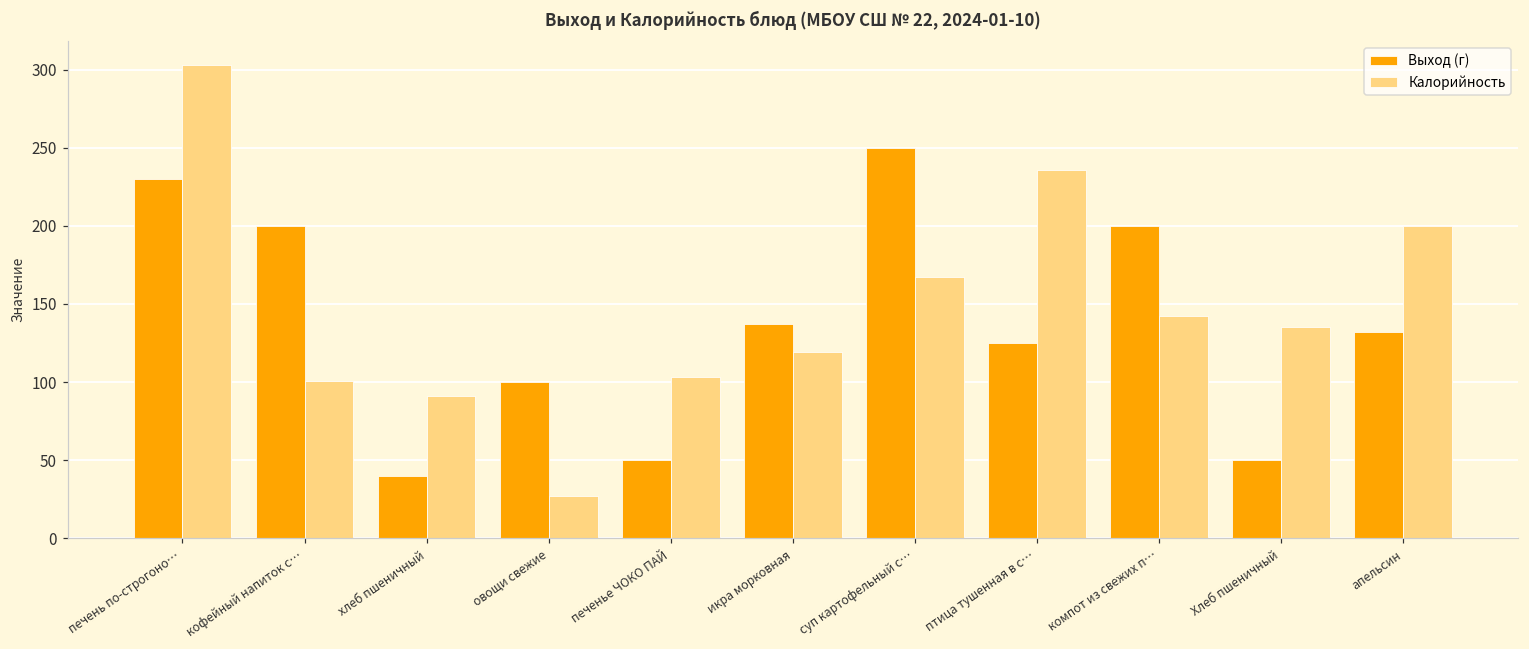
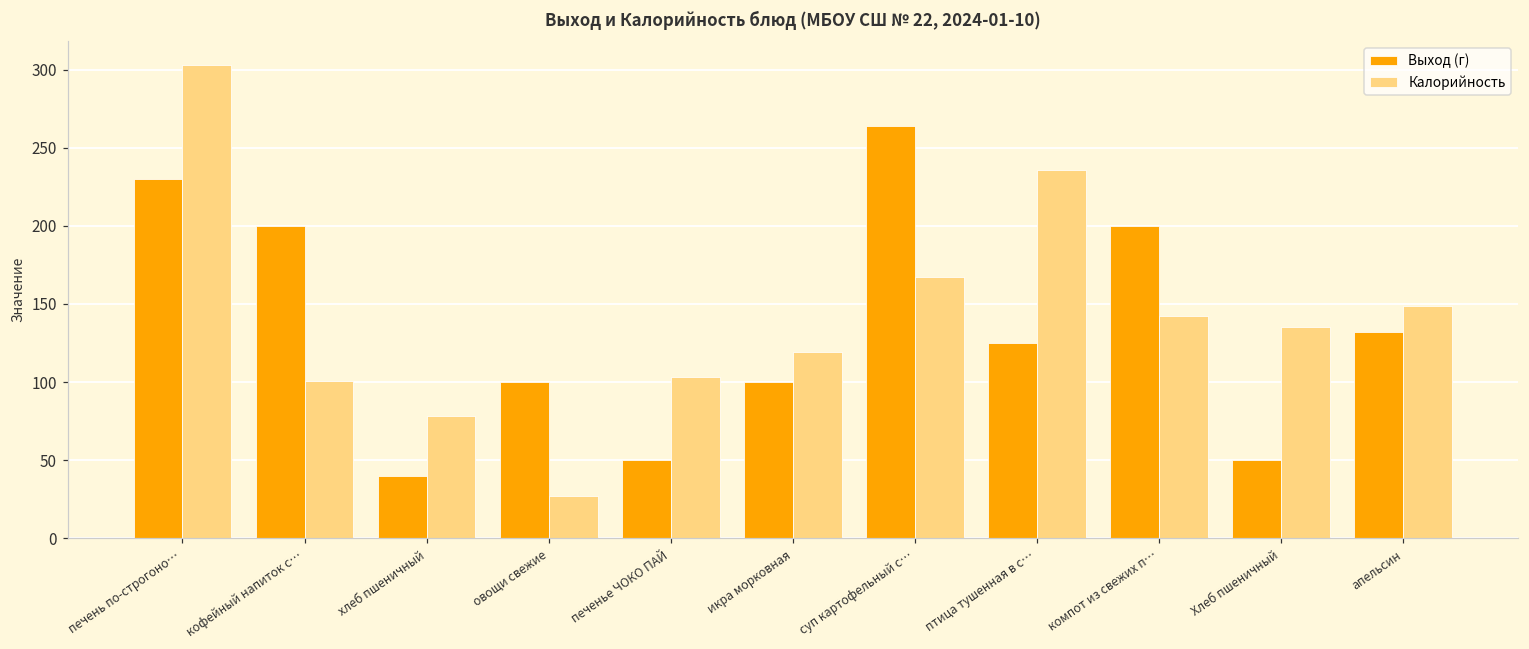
Калорийность, хлеб пшеничный: 91 -> 78
Выход (г), икра морковная: 137 -> 100
Выход (г), суп картофельный с…: 250 -> 264
Калорийность, апельсин: 200 -> 149
